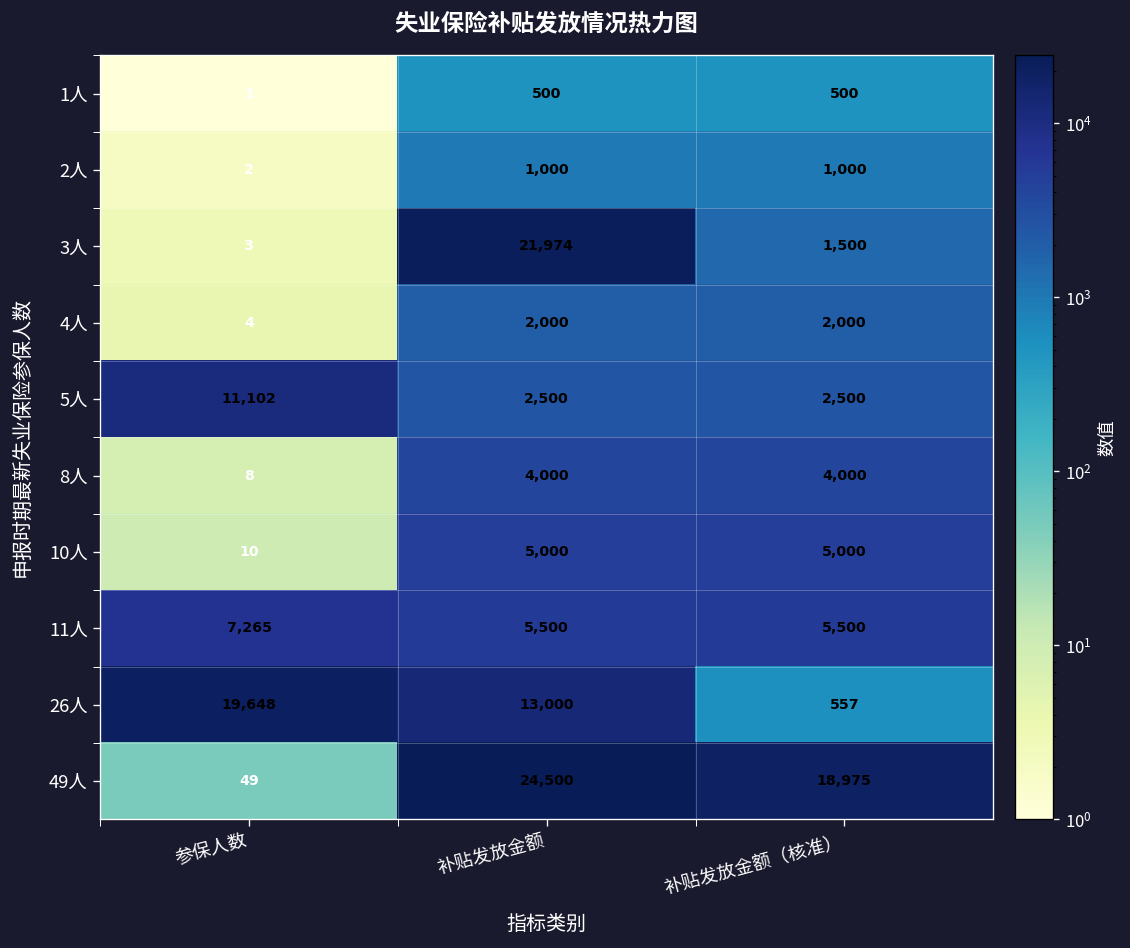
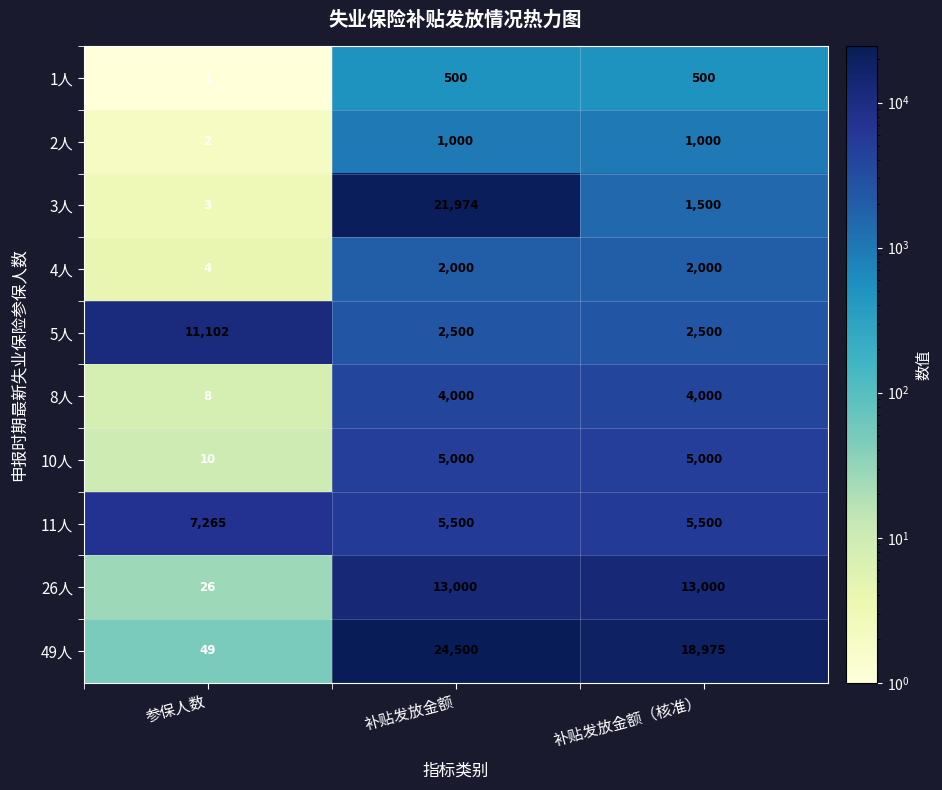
26人, 参保人数: 19,648 -> 26
26人, 补贴发放金额（核准）: 557 -> 13,000
